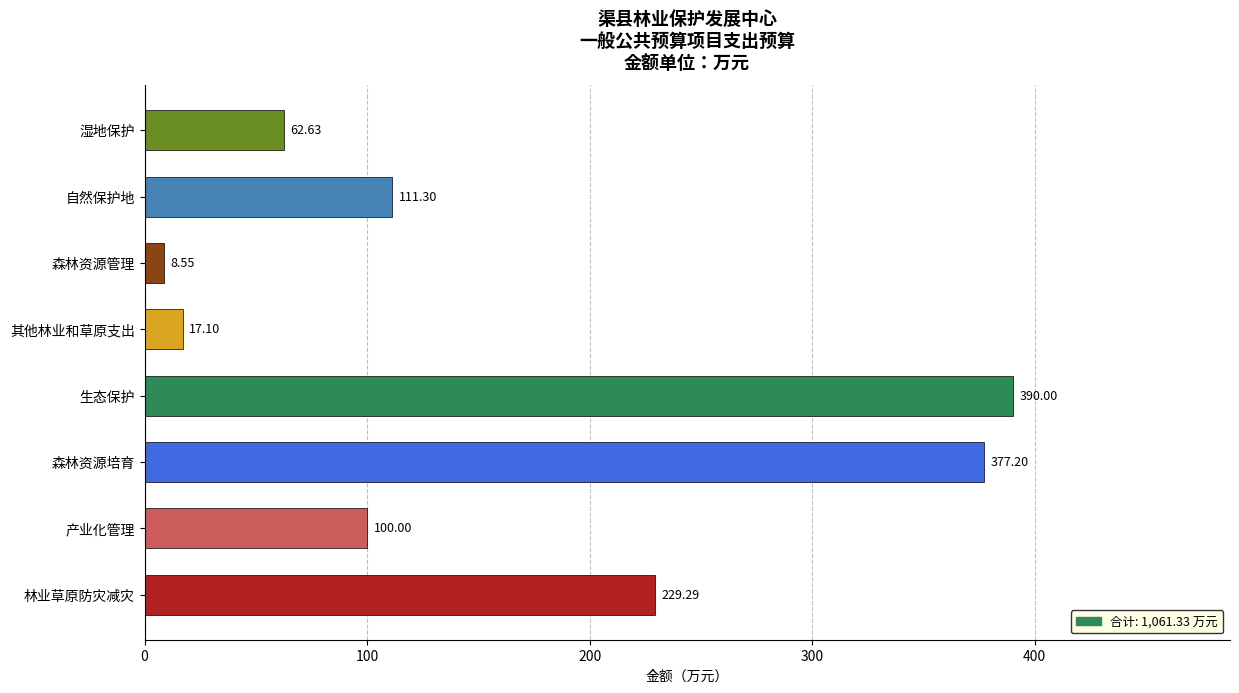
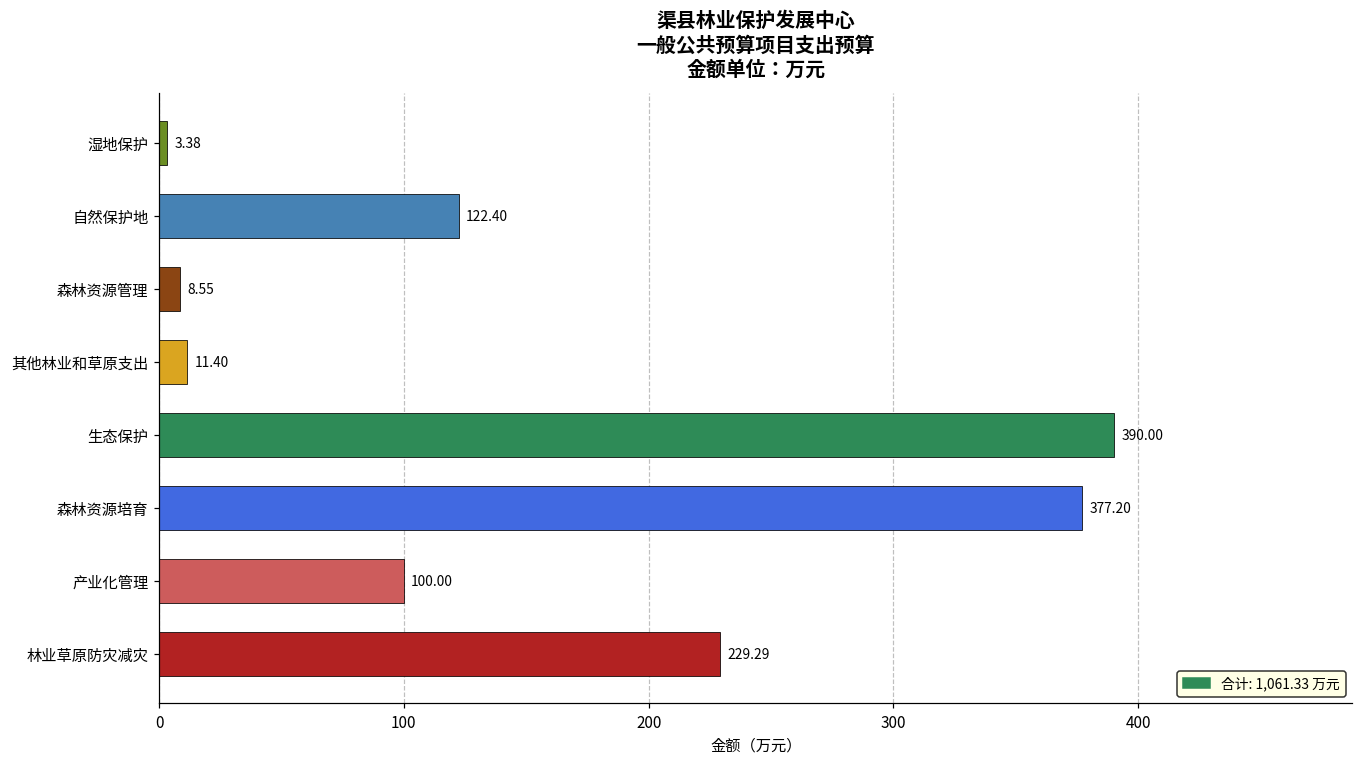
湿地保护: 62.63 -> 3.38
自然保护地: 111.30 -> 122.40
其他林业和草原支出: 17.10 -> 11.40
